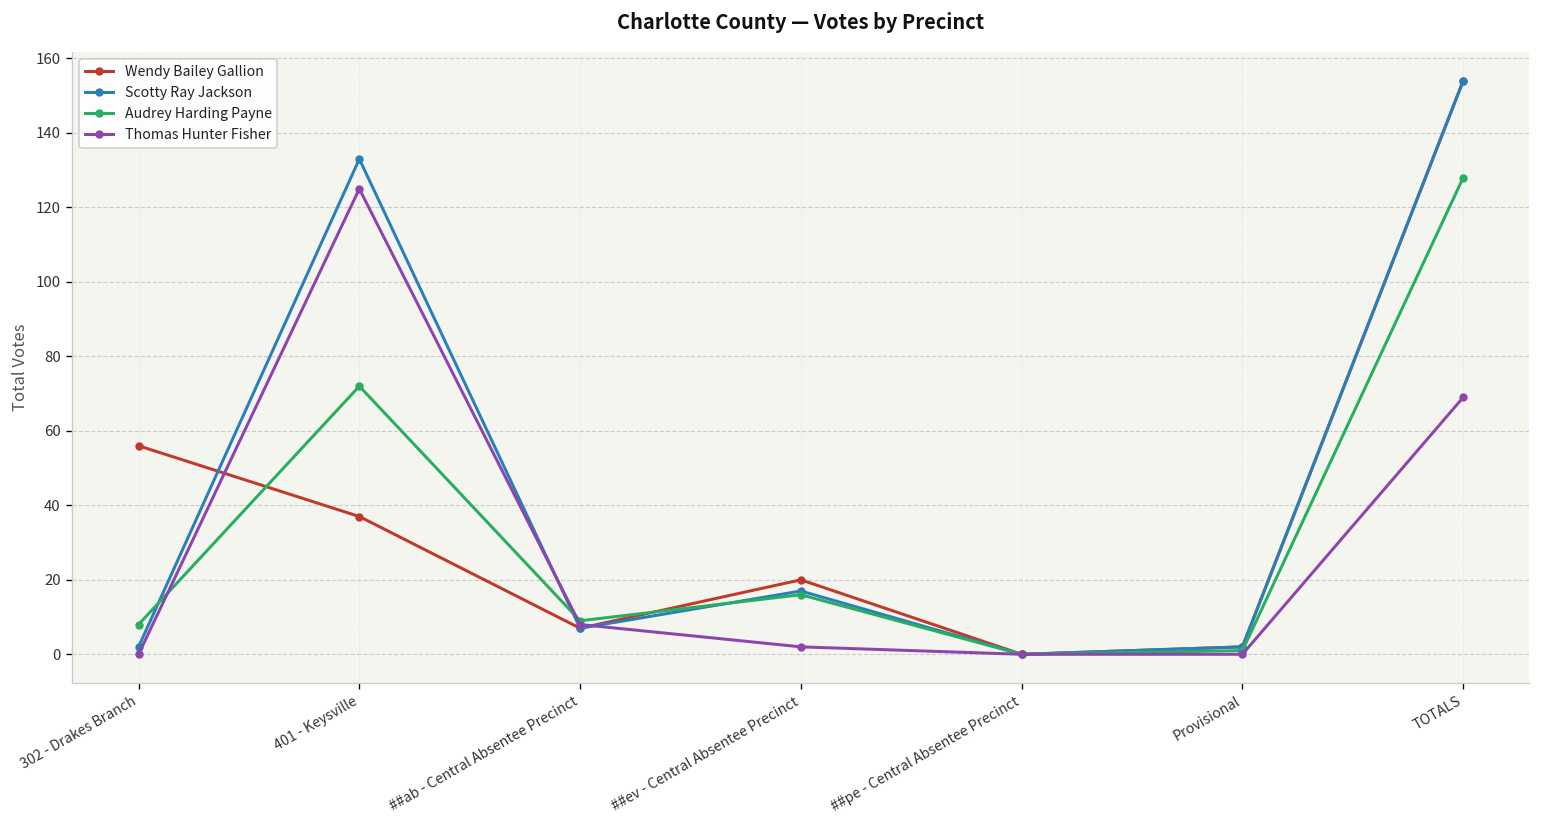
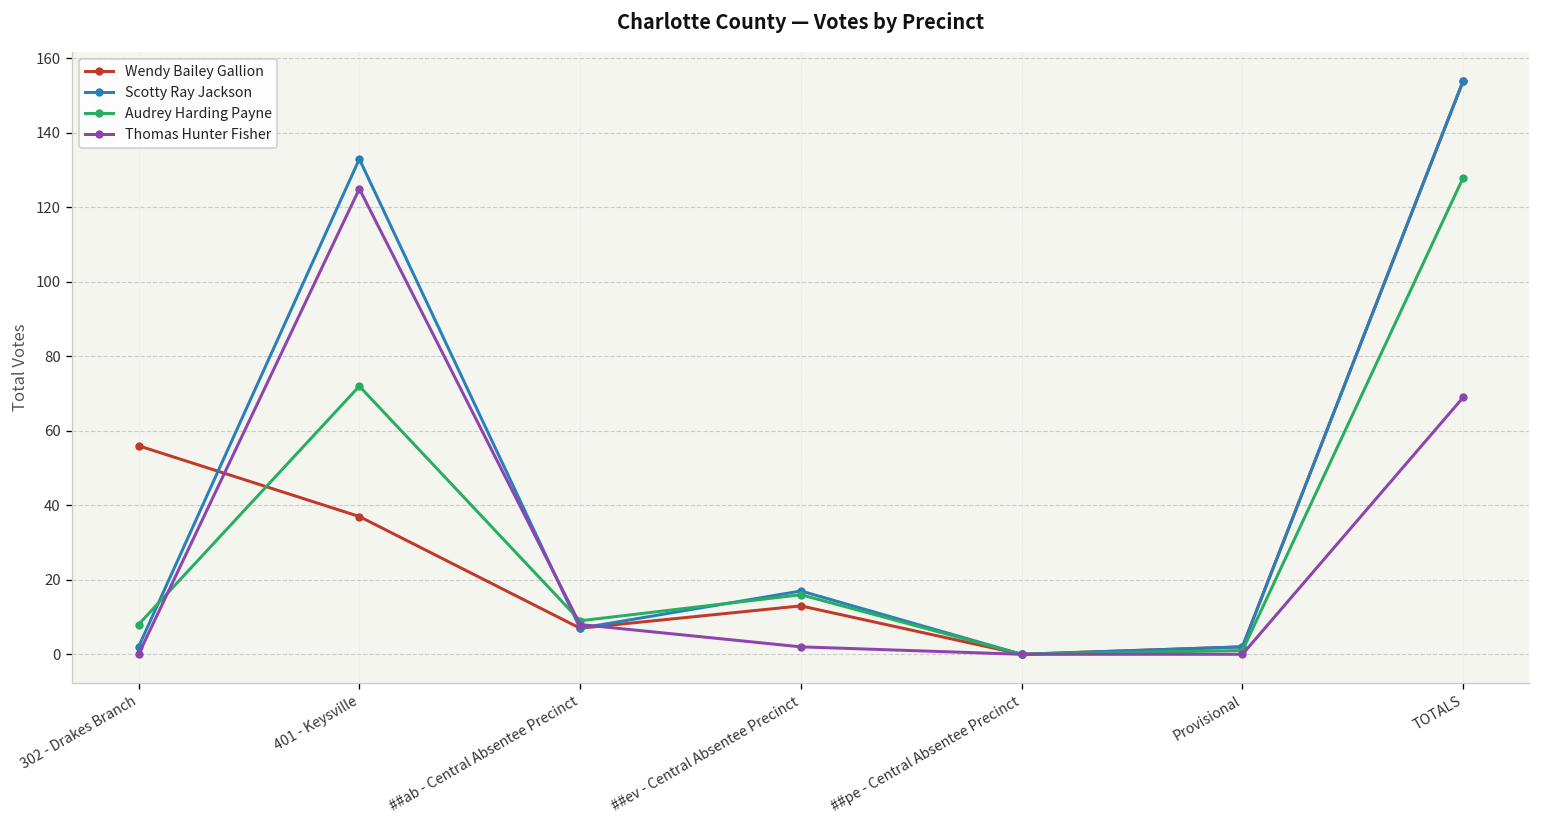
Wendy Bailey Gallion, ##ev - Central Absentee Precinct: 20 -> 13
